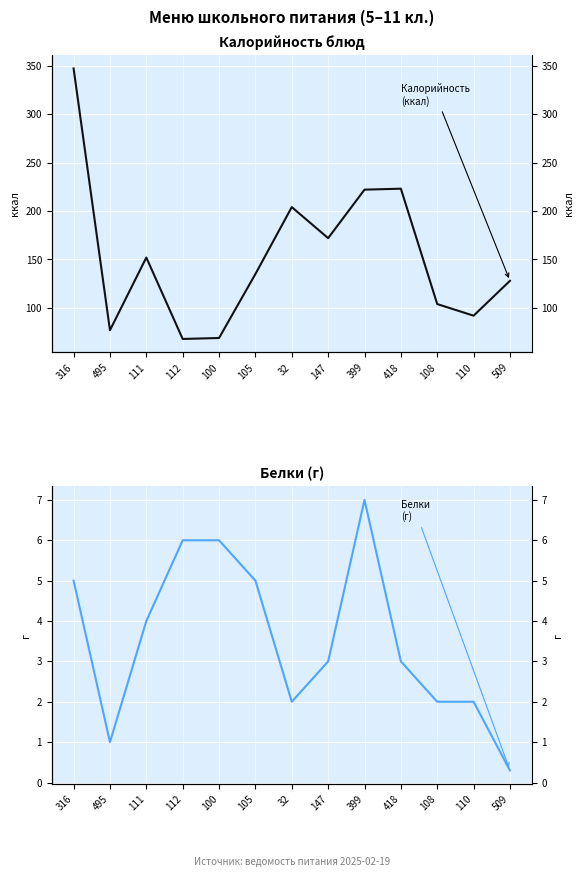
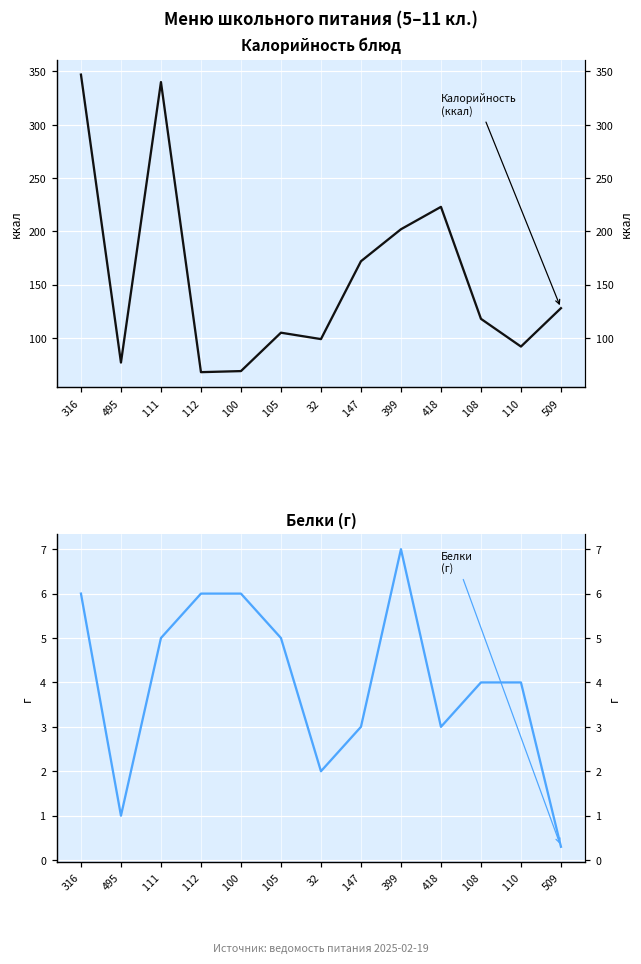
Калорийность блюд, 111: 150 -> 340
Калорийность блюд, 105: 140 -> 110
Калорийность блюд, 32: 200 -> 100
Калорийность блюд, 399: 220 -> 200
Калорийность блюд, 108: 100 -> 120
Белки (г), 316: 5 -> 6
Белки (г), 111: 4 -> 5
Белки (г), 108: 2 -> 4
Белки (г), 110: 2 -> 4
